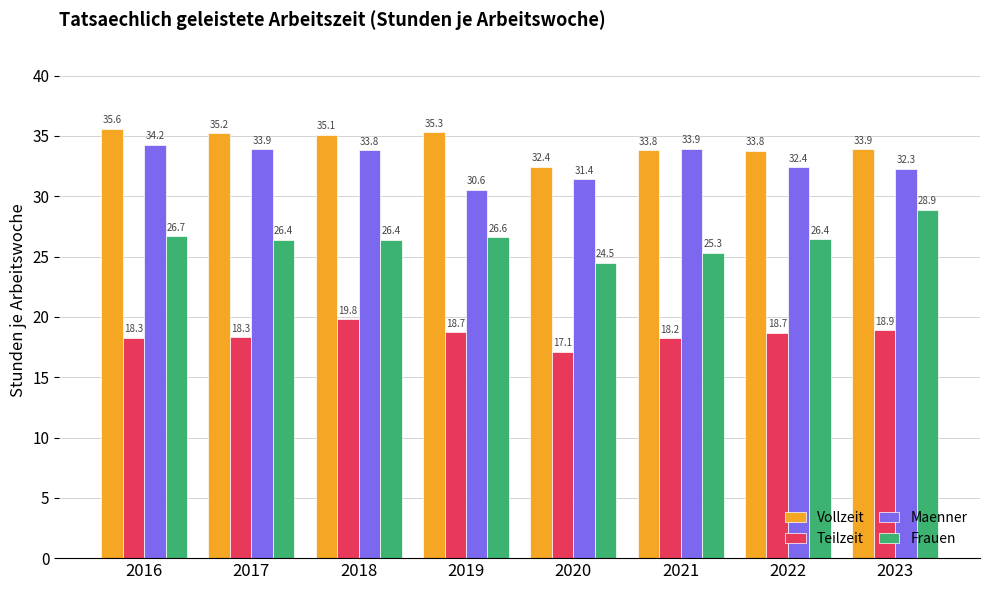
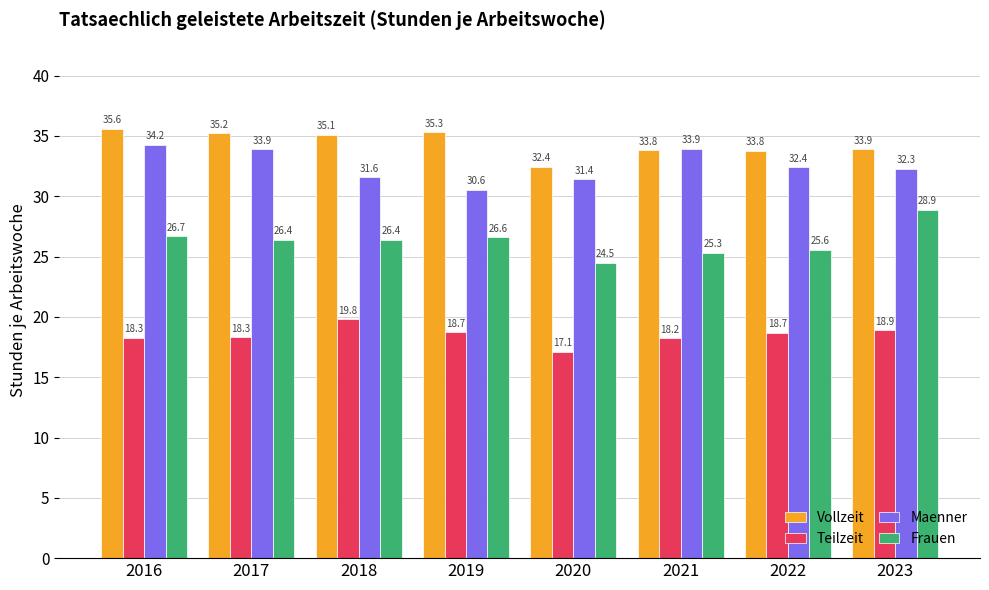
Maenner, 2018: 33.8 -> 31.6
Frauen, 2022: 26.4 -> 25.6
